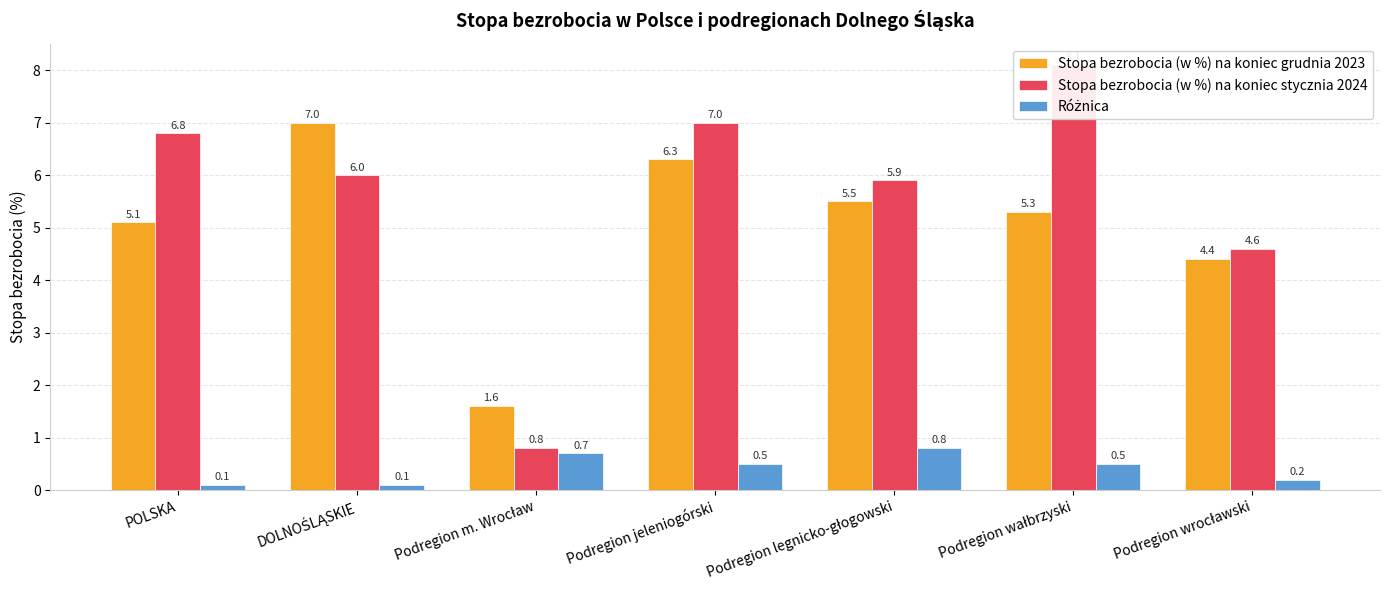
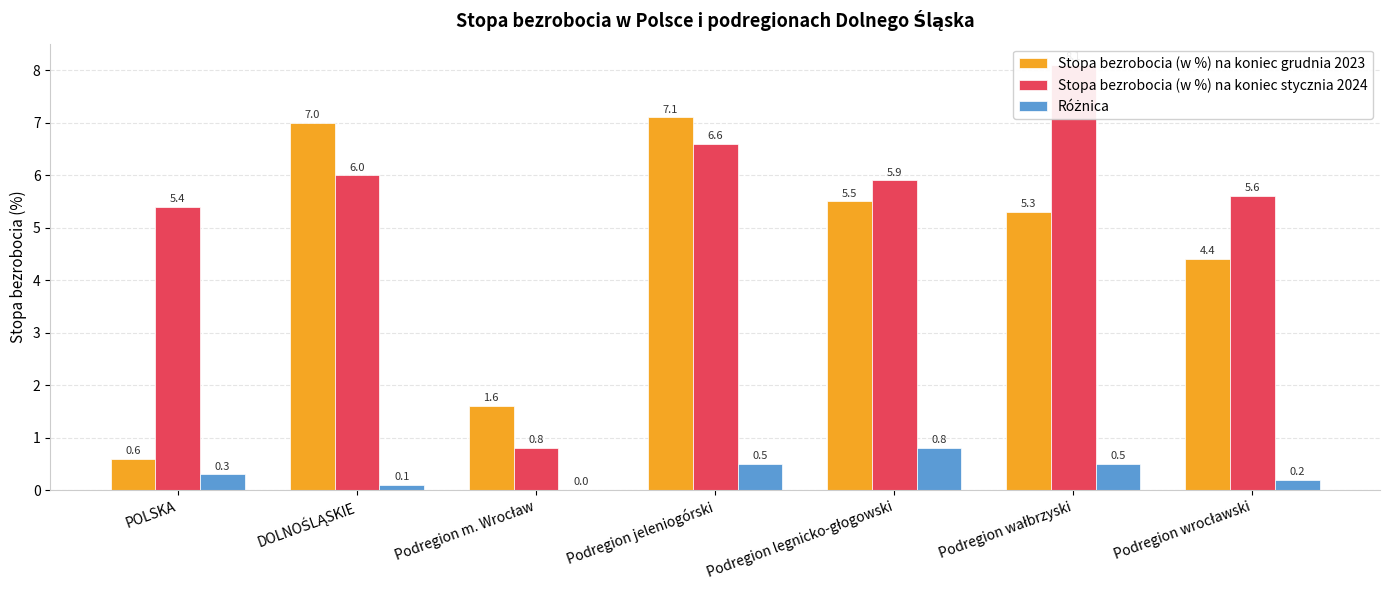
Stopa bezrobocia (w %) na koniec grudnia 2023, POLSKA: 5.1 -> 0.6
Stopa bezrobocia (w %) na koniec stycznia 2024, POLSKA: 6.8 -> 5.4
Różnica, POLSKA: 0.1 -> 0.3
Różnica, Podregion m. Wrocław: 0.7 -> 0.0
Stopa bezrobocia (w %) na koniec grudnia 2023, Podregion jeleniogórski: 6.3 -> 7.1
Stopa bezrobocia (w %) na koniec stycznia 2024, Podregion jeleniogórski: 7.0 -> 6.6
Stopa bezrobocia (w %) na koniec stycznia 2024, Podregion wrocławski: 4.6 -> 5.6
